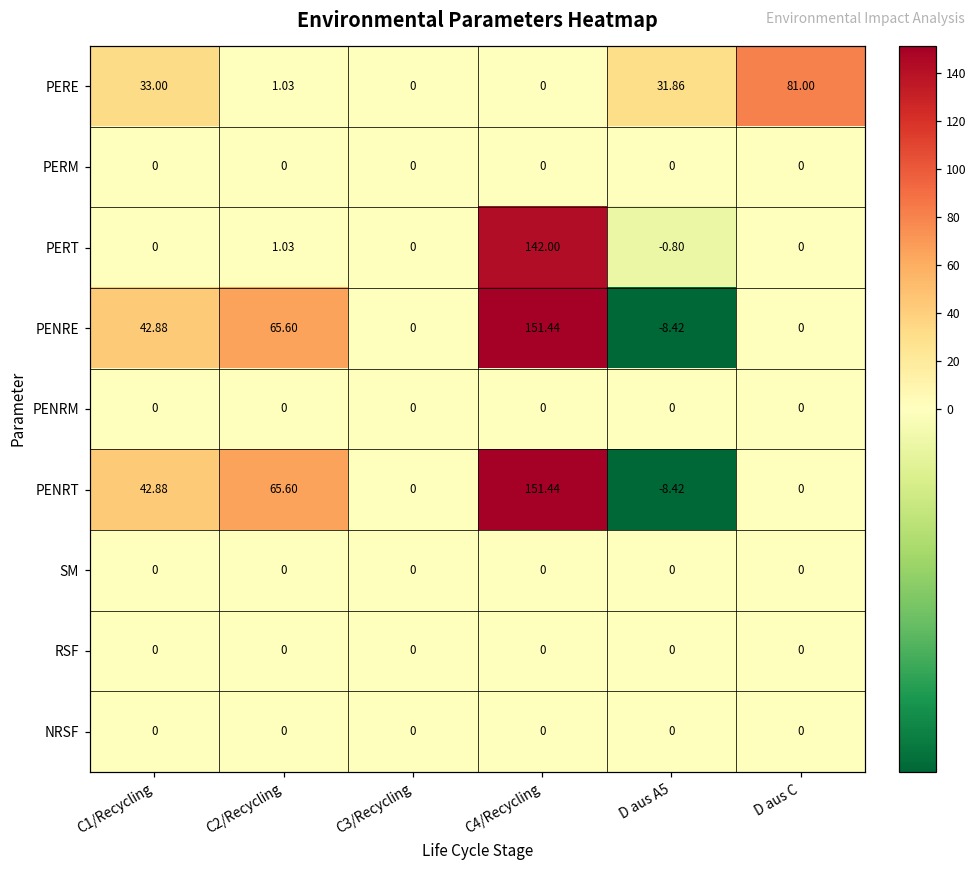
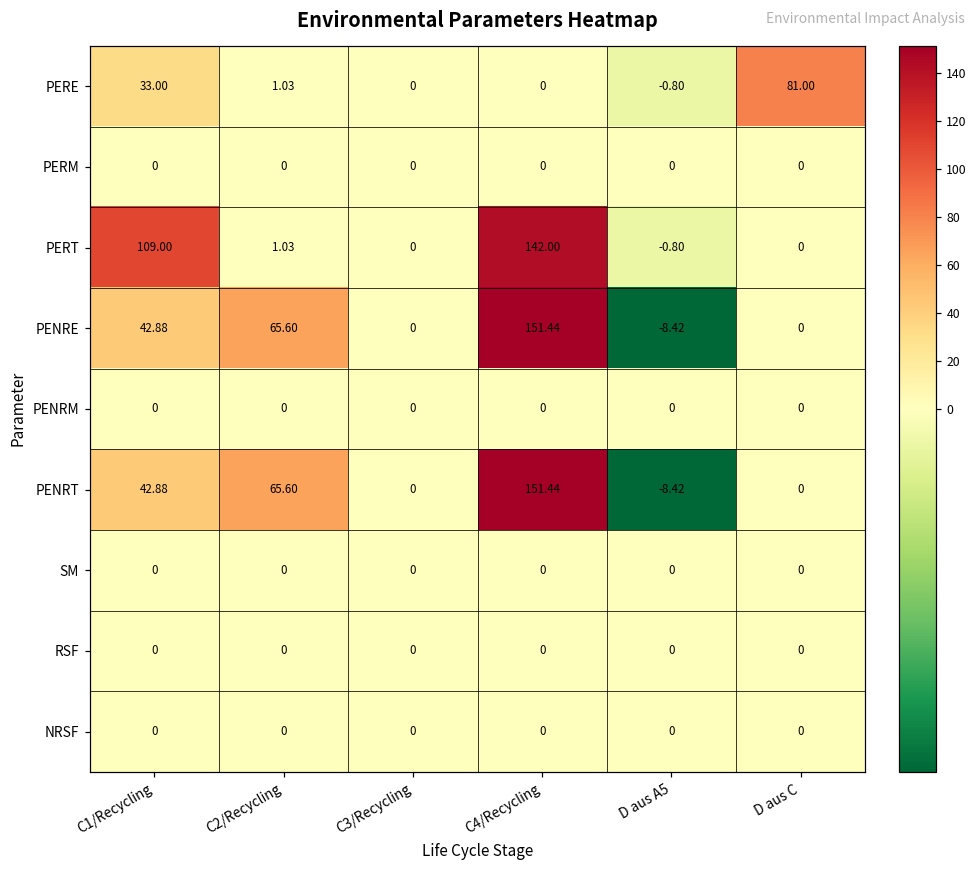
PERE, D aus A5: 31.86 -> -0.80
PERT, C1/Recycling: 0 -> 109.00
